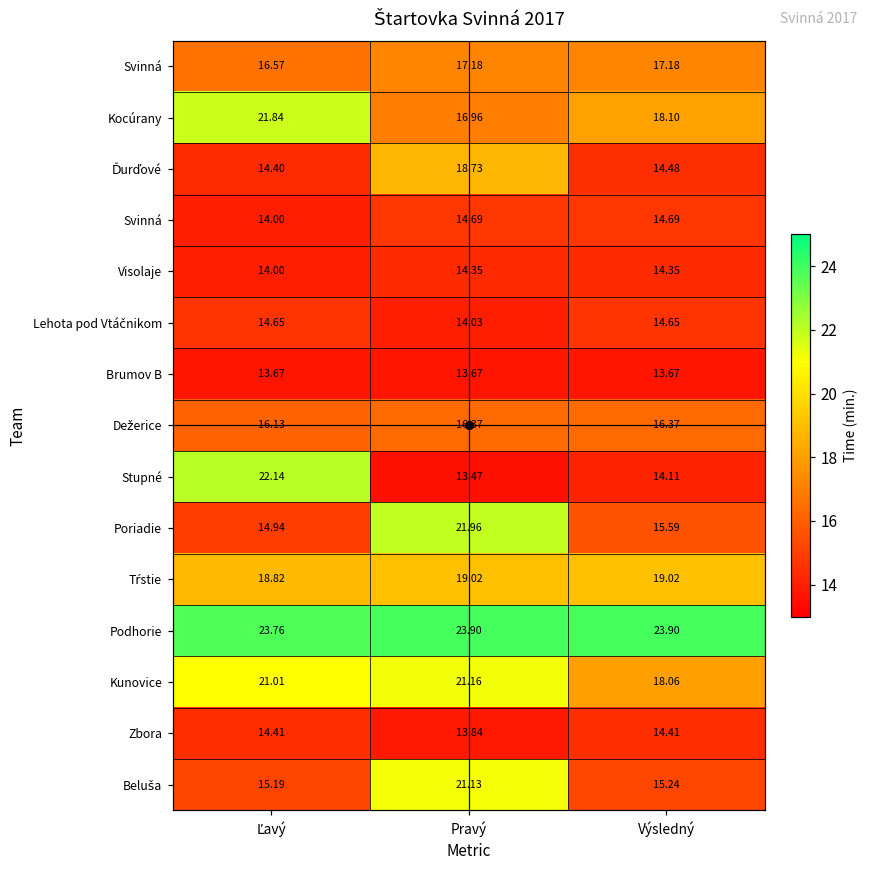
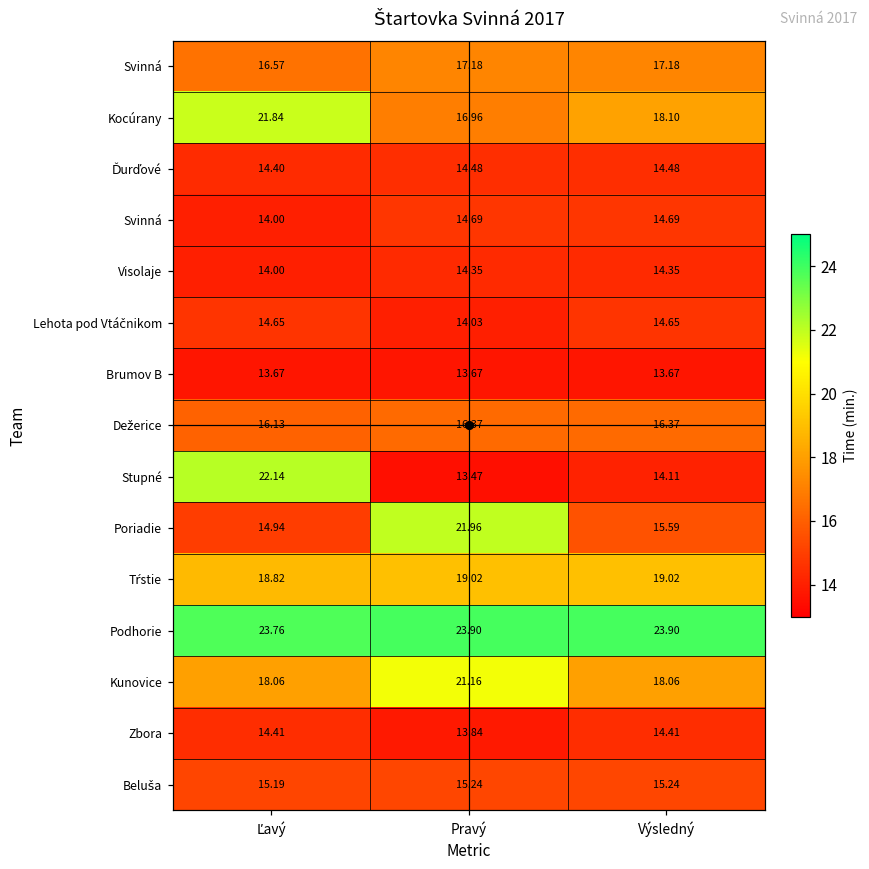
Ďurďové, Pravý: 18.73 -> 14.48
Kunovice, Ľavý: 21.01 -> 18.06
Beluša, Pravý: 21.13 -> 15.24
